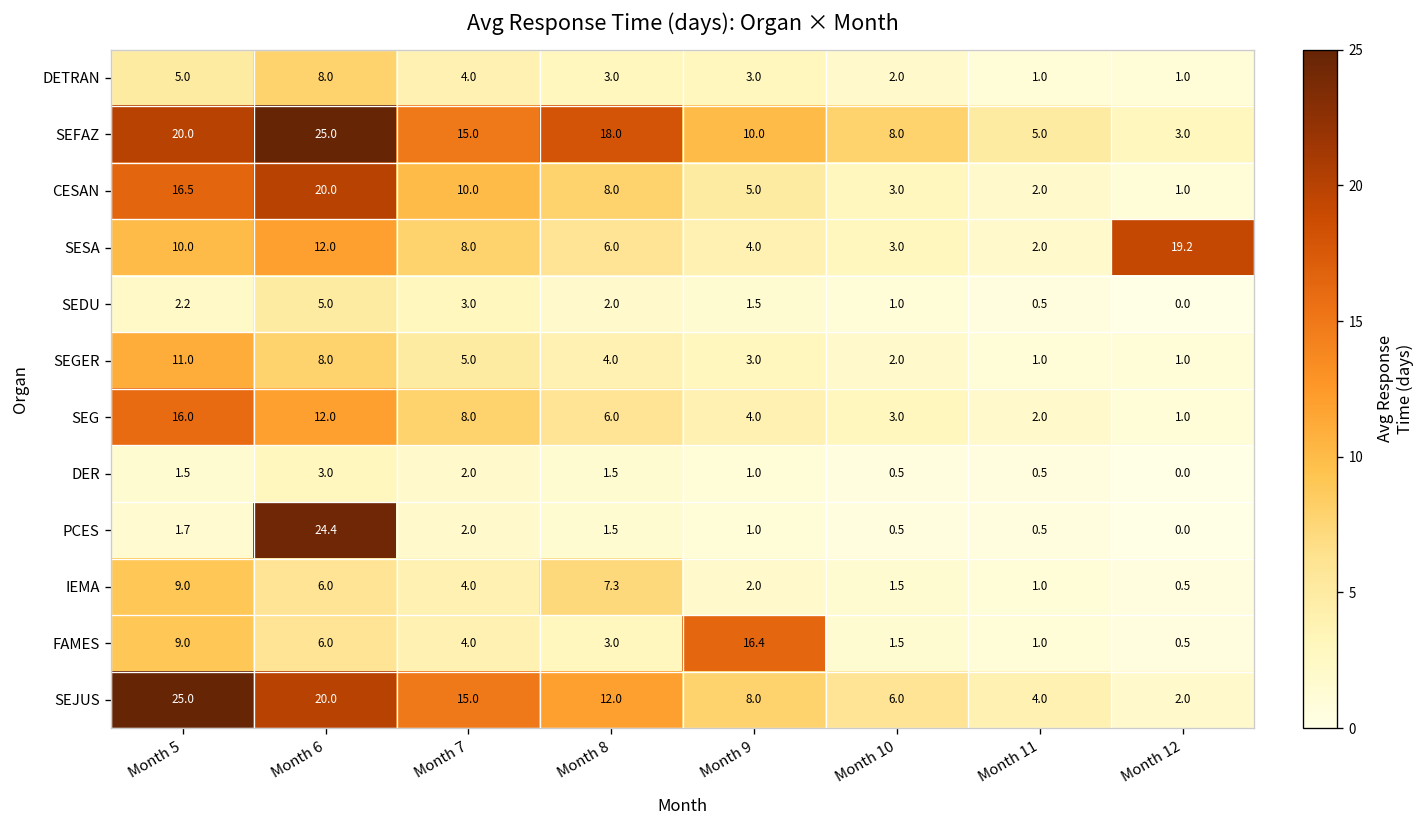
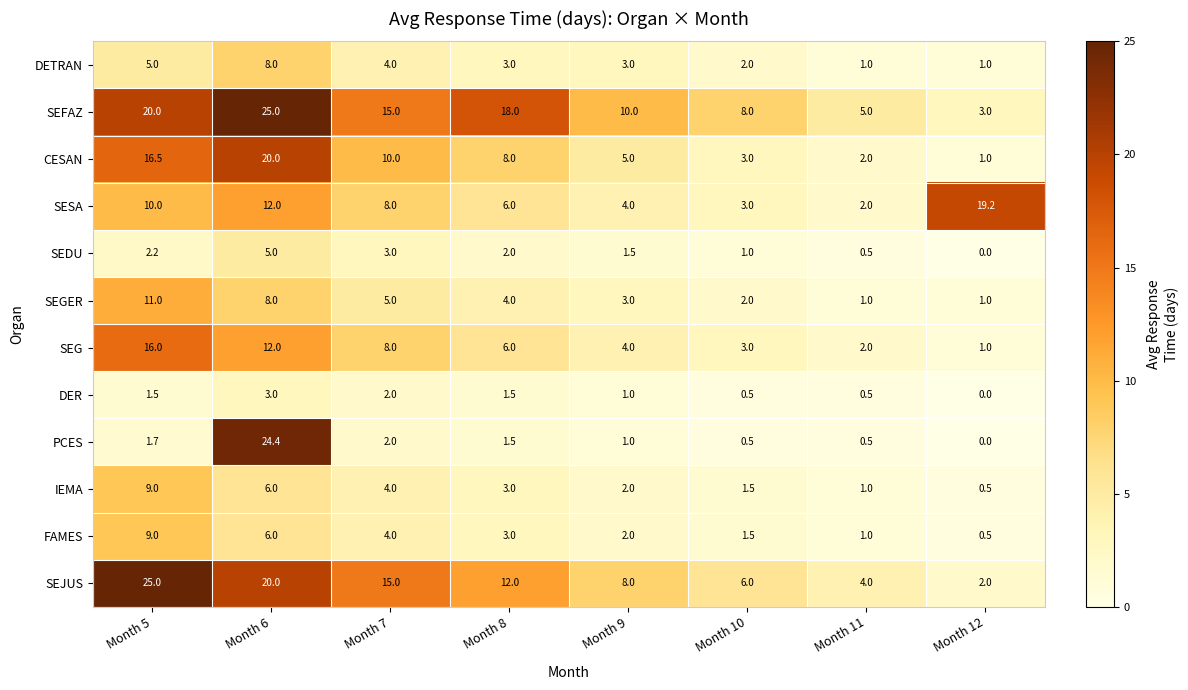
IEMA, Month 8: 7.3 -> 3.0
FAMES, Month 9: 16.4 -> 2.0
